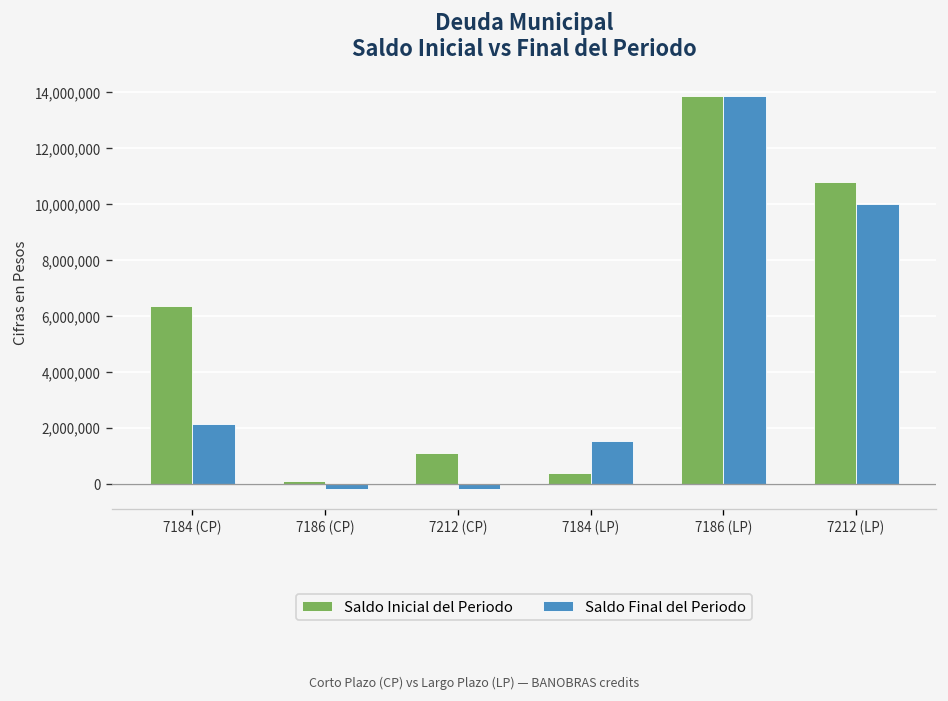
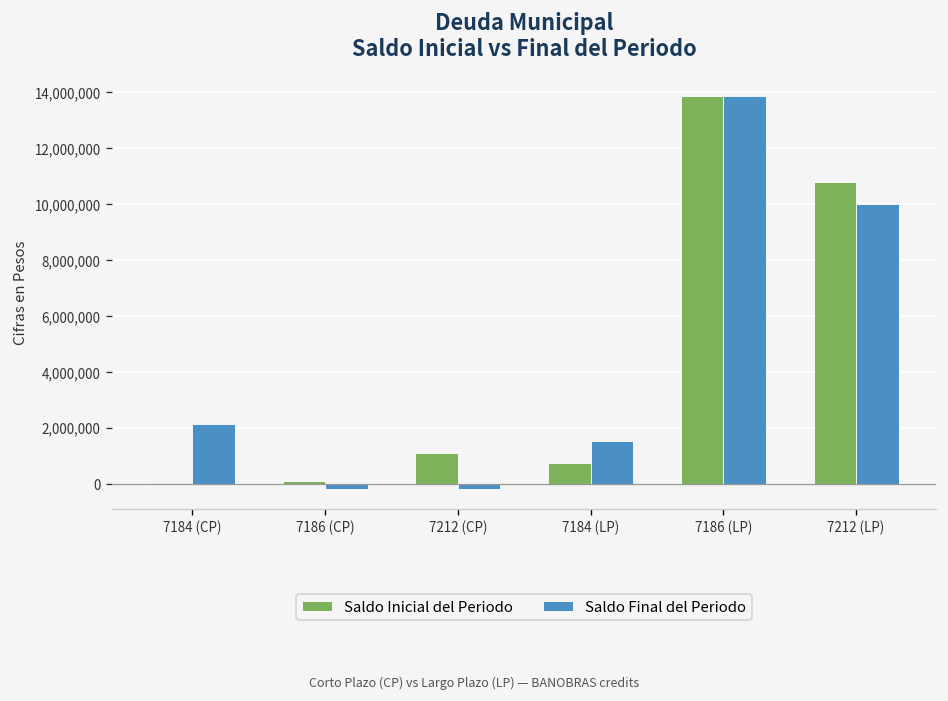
Saldo Inicial del Periodo, 7184 (CP): 6,400,000 -> 0
Saldo Inicial del Periodo, 7184 (LP): 400,000 -> 700,000
